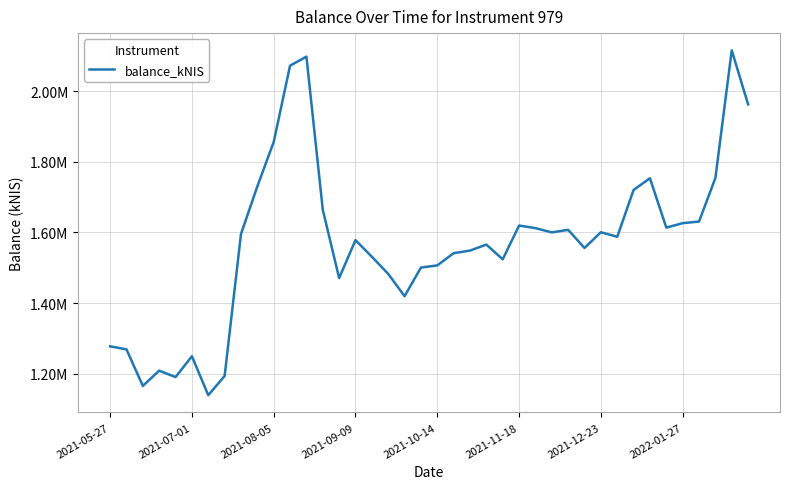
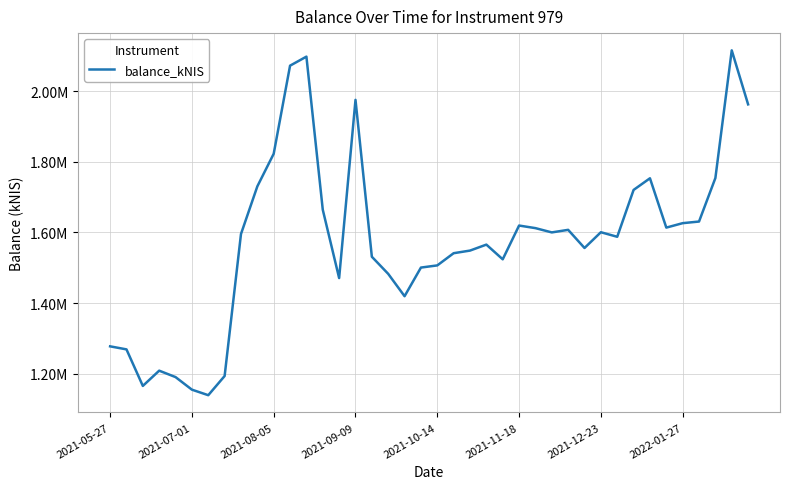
2021-07-01: 1250000 -> 1150000
2021-08-05: 1860000 -> 1820000
2021-09-09: 1580000 -> 1980000
